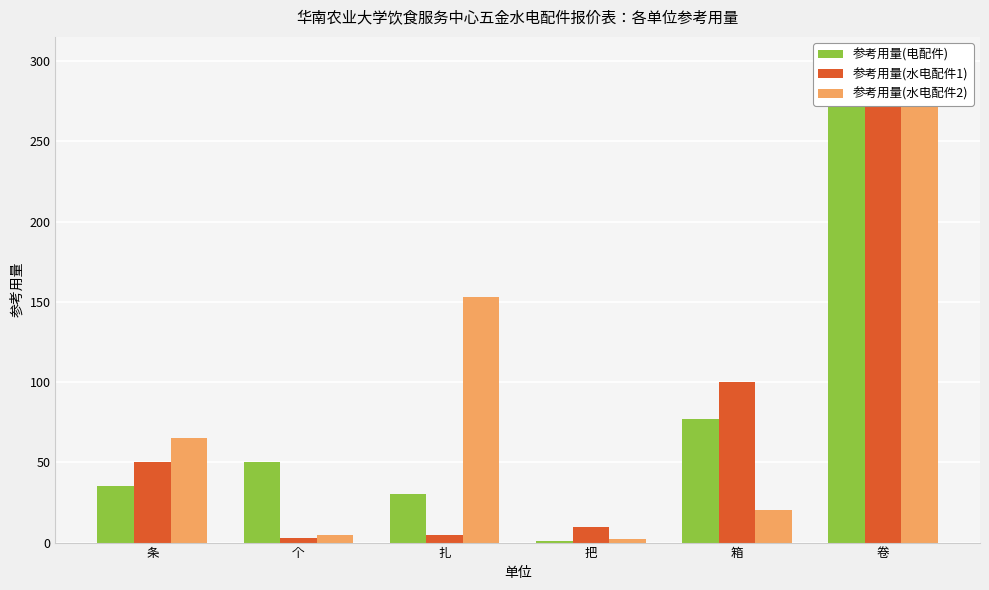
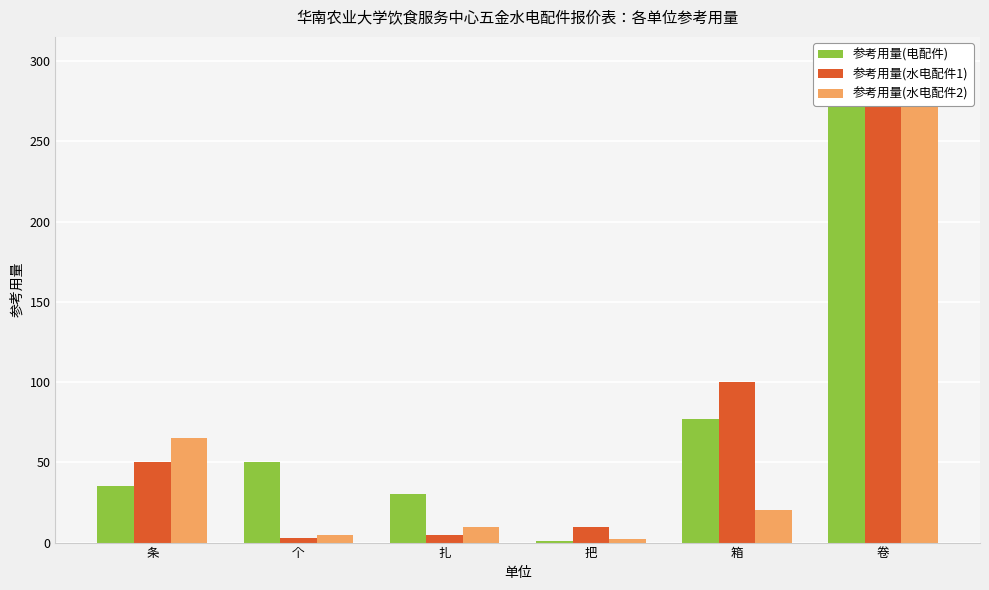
参考用量(水电配件2), 扎: 153 -> 10
